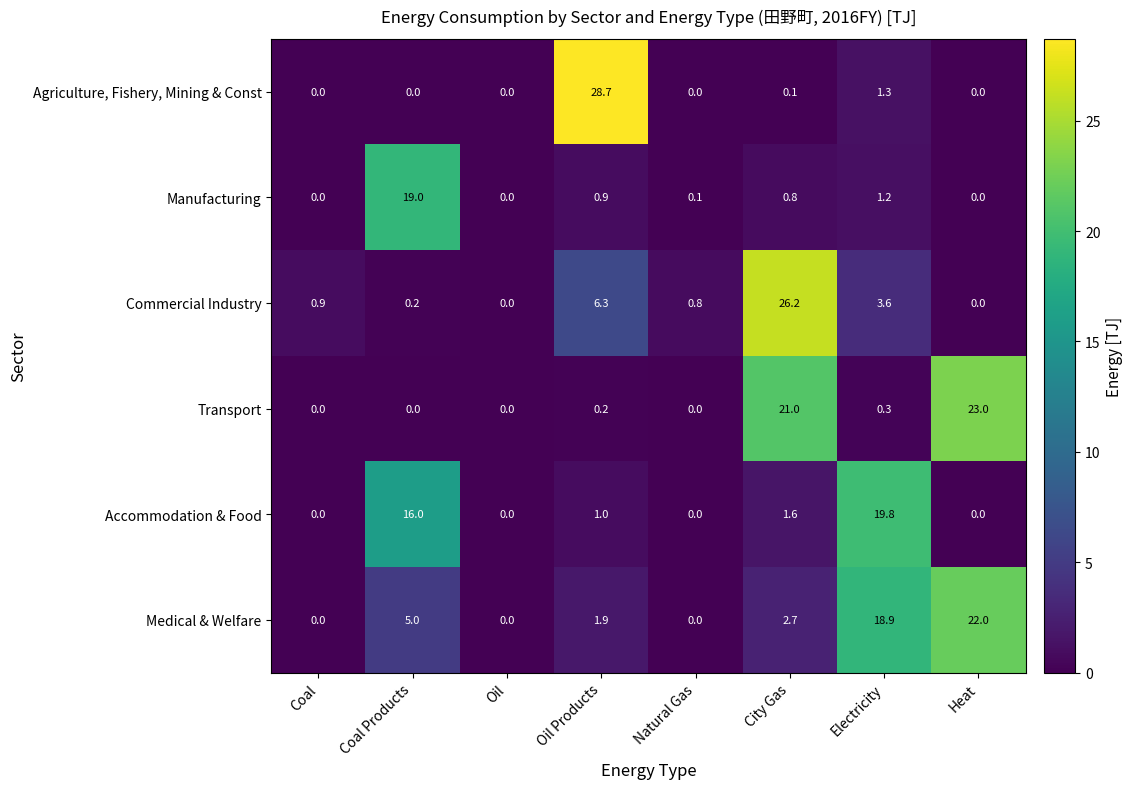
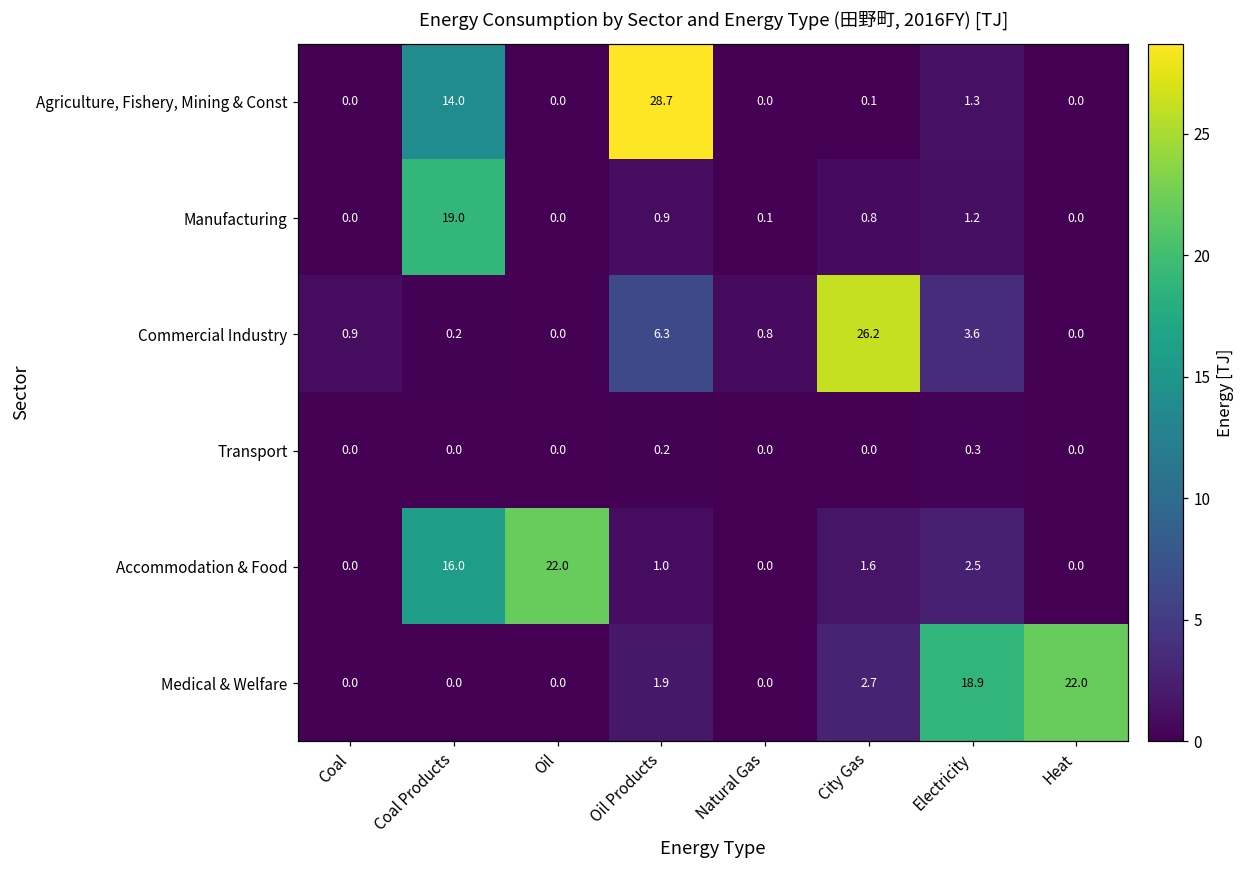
Agriculture, Fishery, Mining & Const, Coal Products: 0.0 -> 14.0
Transport, City Gas: 21.0 -> 0.0
Transport, Heat: 23.0 -> 0.0
Accommodation & Food, Oil: 0.0 -> 22.0
Accommodation & Food, Electricity: 19.8 -> 2.5
Medical & Welfare, Coal Products: 5.0 -> 0.0
